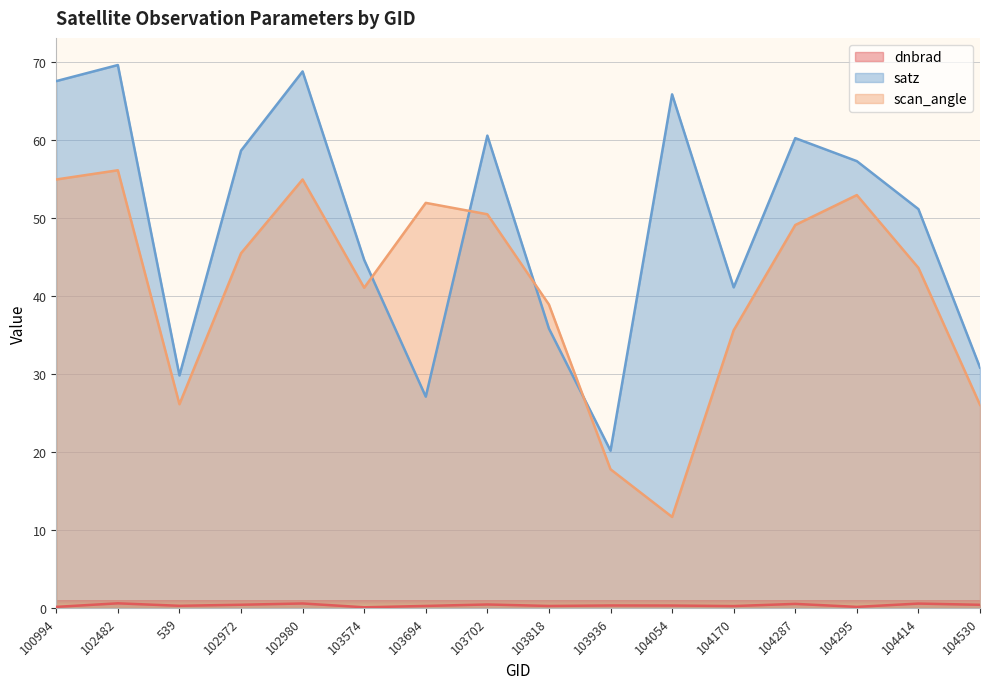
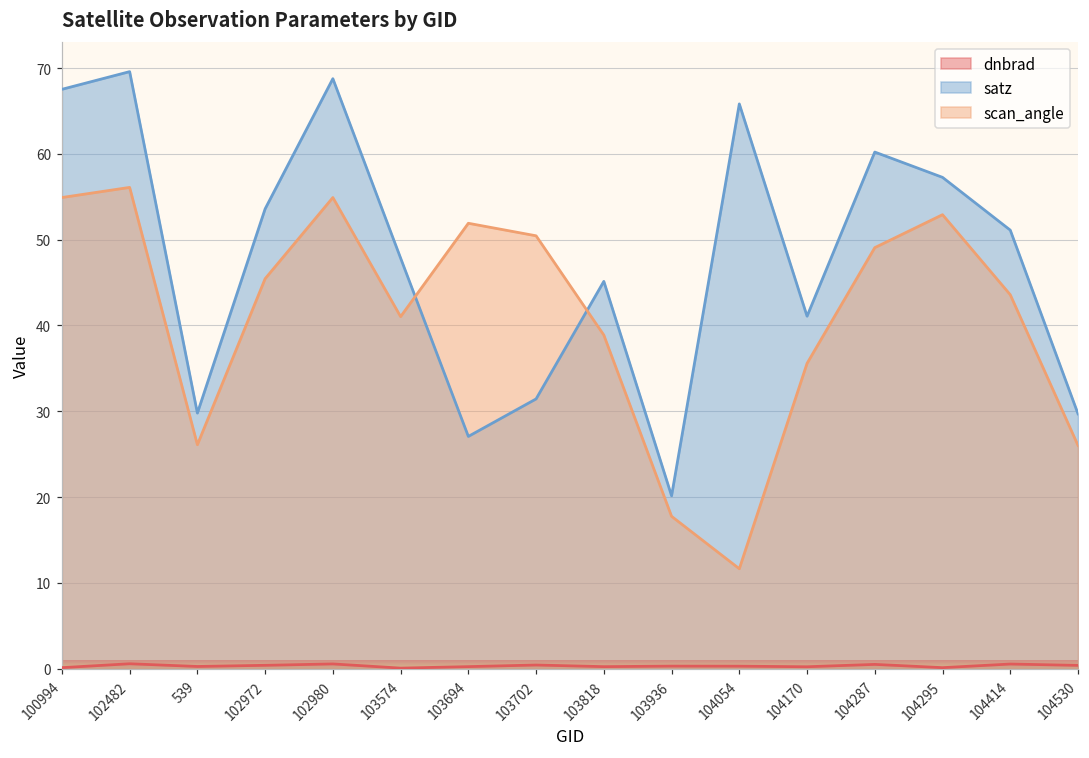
satz, 102972: 59 -> 54
satz, 103574: 45 -> 48
satz, 103702: 61 -> 31
satz, 103818: 36 -> 45
satz, 104530: 31 -> 30
